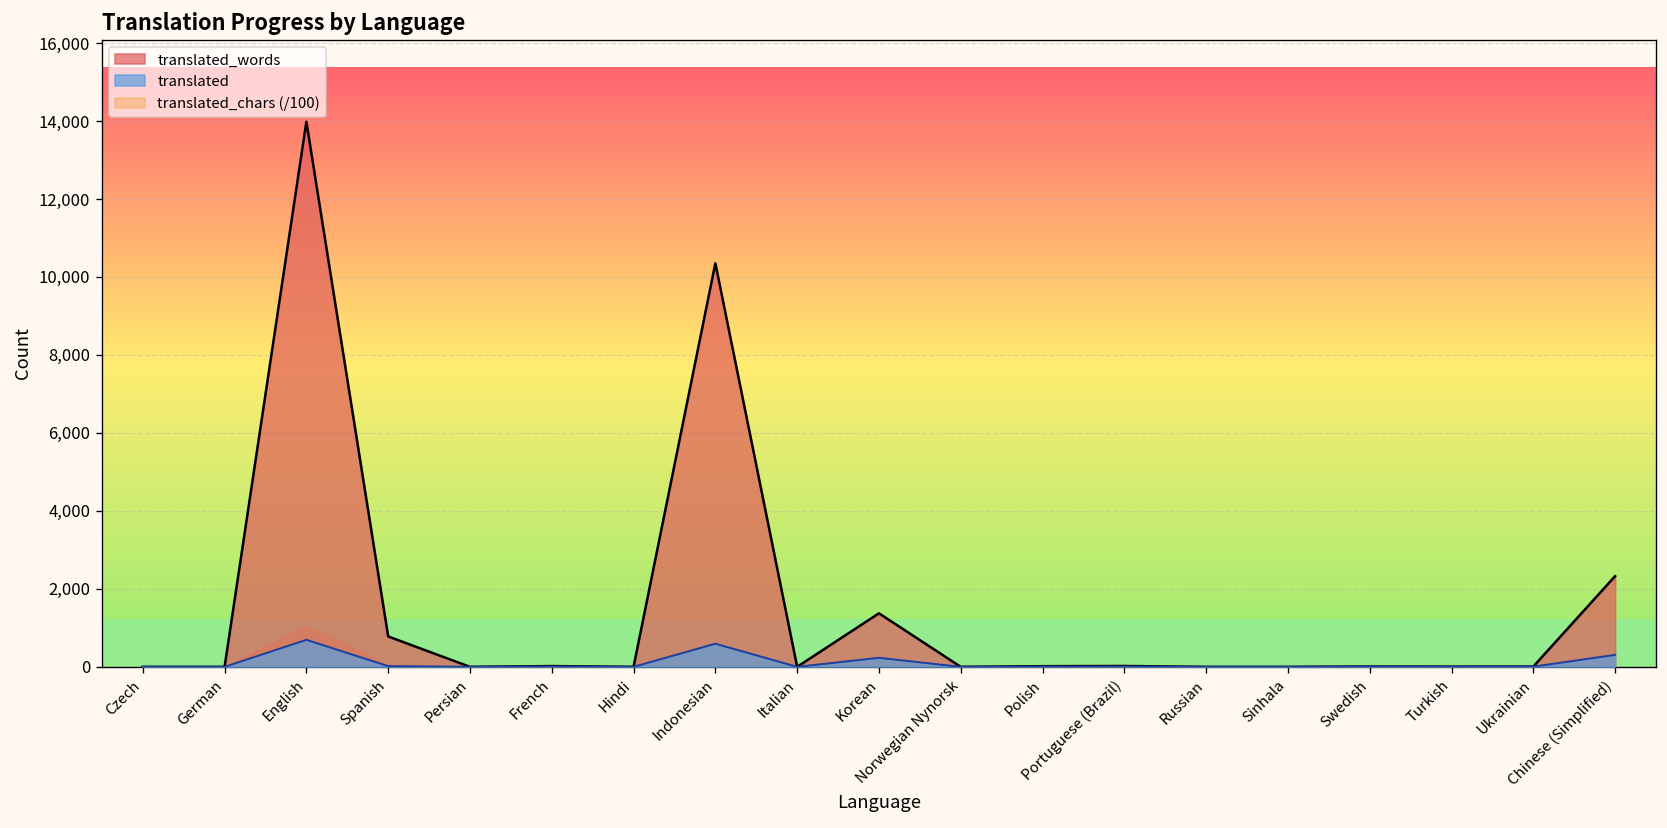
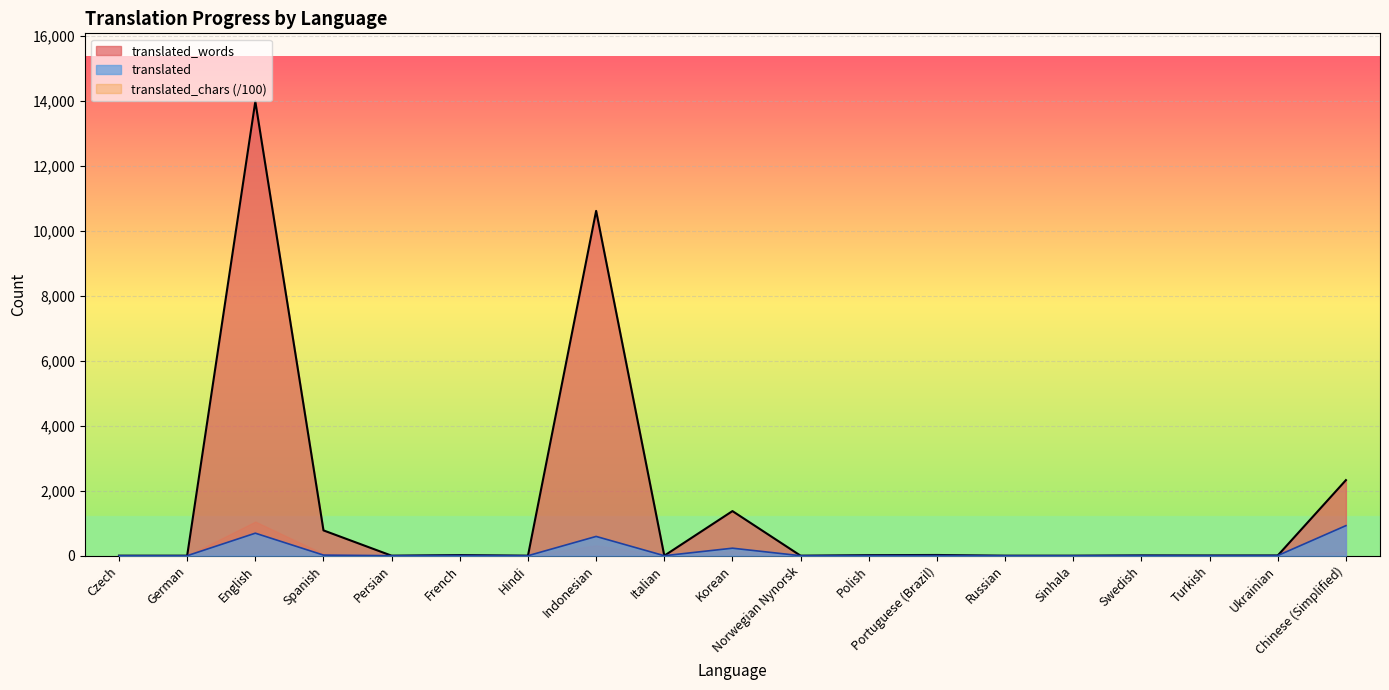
translated_words, Indonesian: 10,400 -> 10,600
translated, Chinese (Simplified): 300 -> 900
